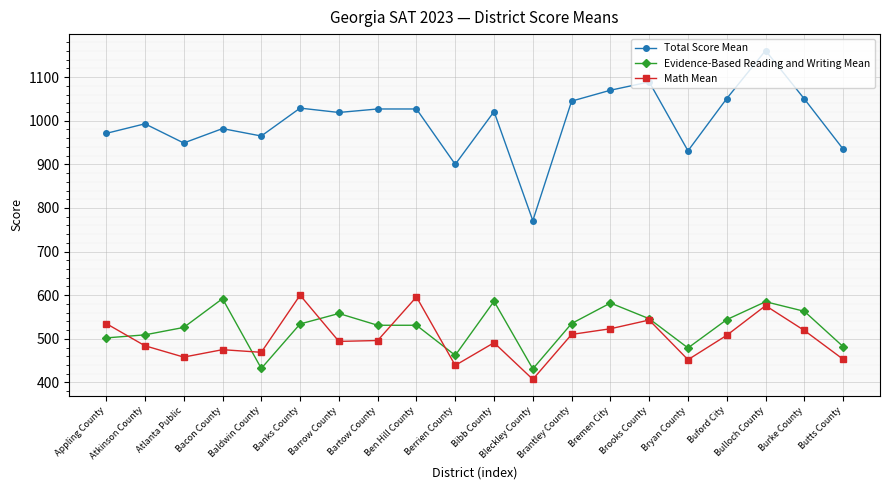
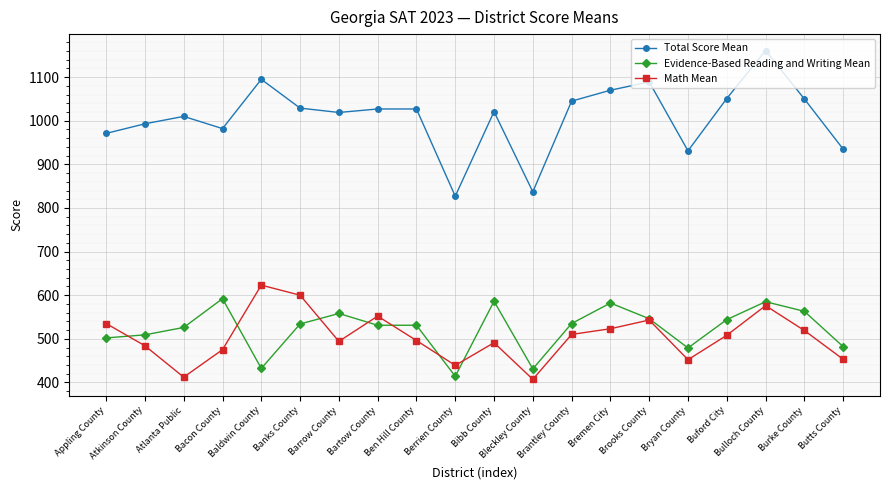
Total Score Mean, Atlanta Public: 950 -> 1010
Math Mean, Atlanta Public: 460 -> 410
Total Score Mean, Baldwin County: 970 -> 1100
Math Mean, Baldwin County: 470 -> 620
Math Mean, Bartow County: 500 -> 550
Math Mean, Ben Hill County: 600 -> 500
Total Score Mean, Berrien County: 900 -> 830
Evidence-Based Reading and Writing Mean, Berrien County: 460 -> 410
Total Score Mean, Bleckley County: 770 -> 840
